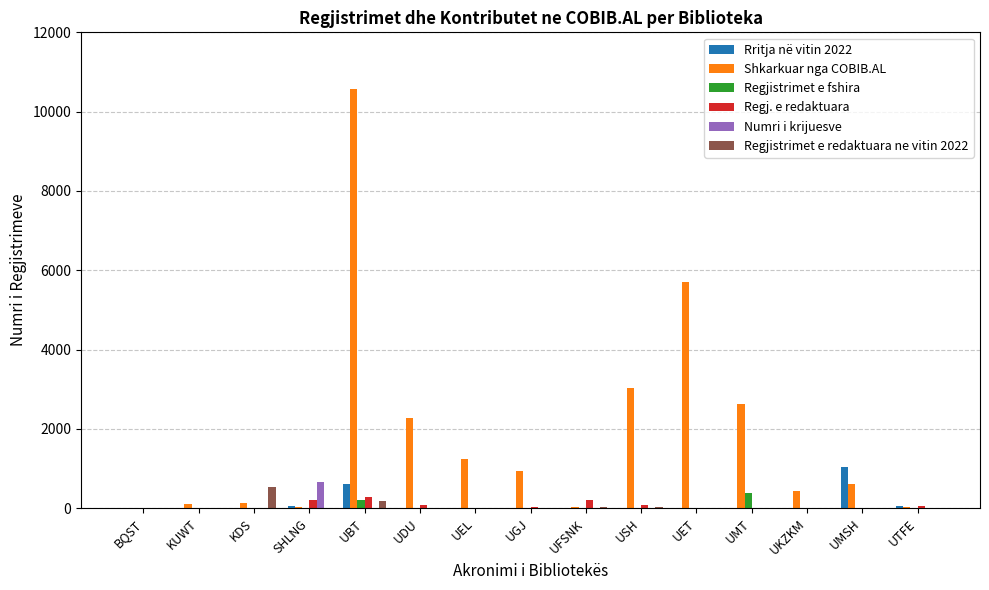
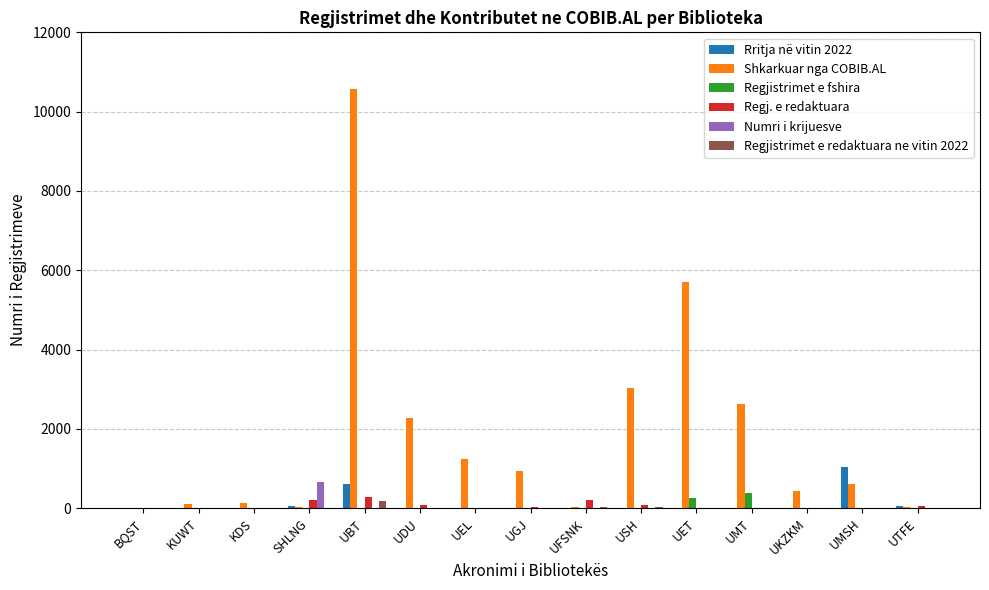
Regjistrimet e redaktuara ne vitin 2022, KDS: 500 -> 0
Regjistrimet e fshira, UBT: 200 -> 0
Regjistrimet e fshira, UET: 0 -> 300
